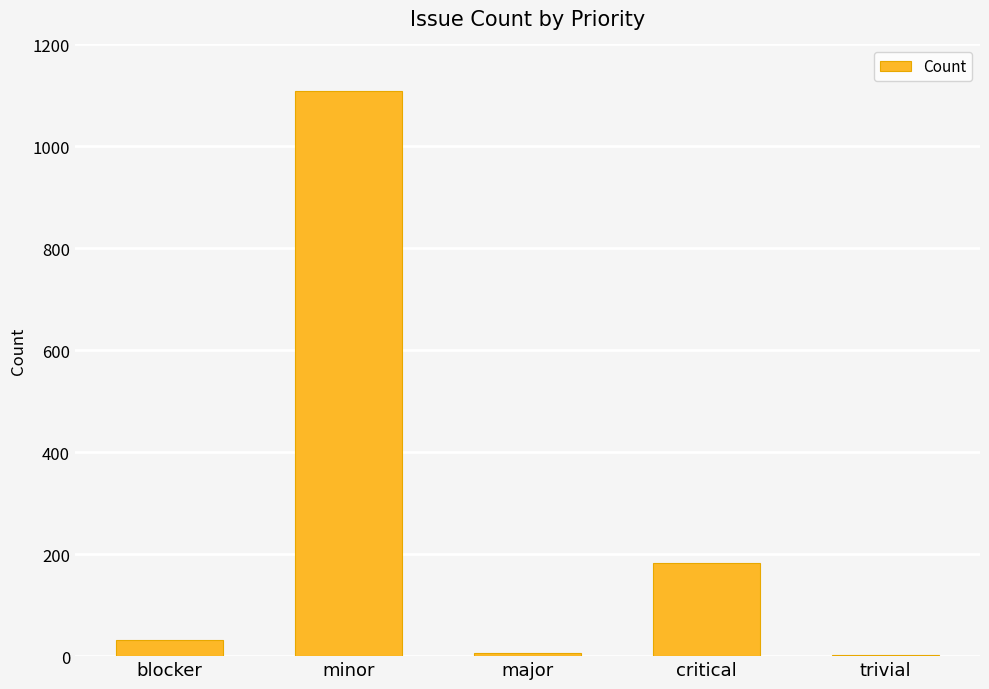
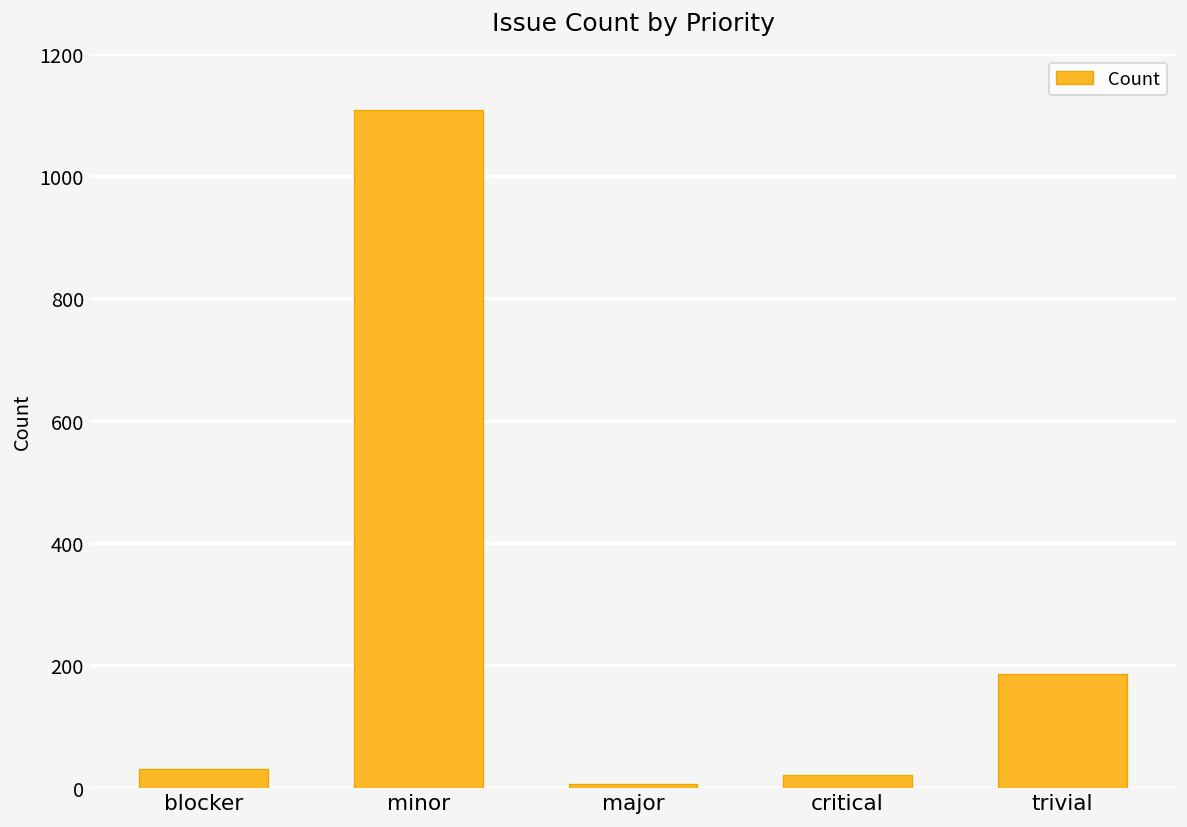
critical: 180 -> 20
trivial: 0 -> 190
